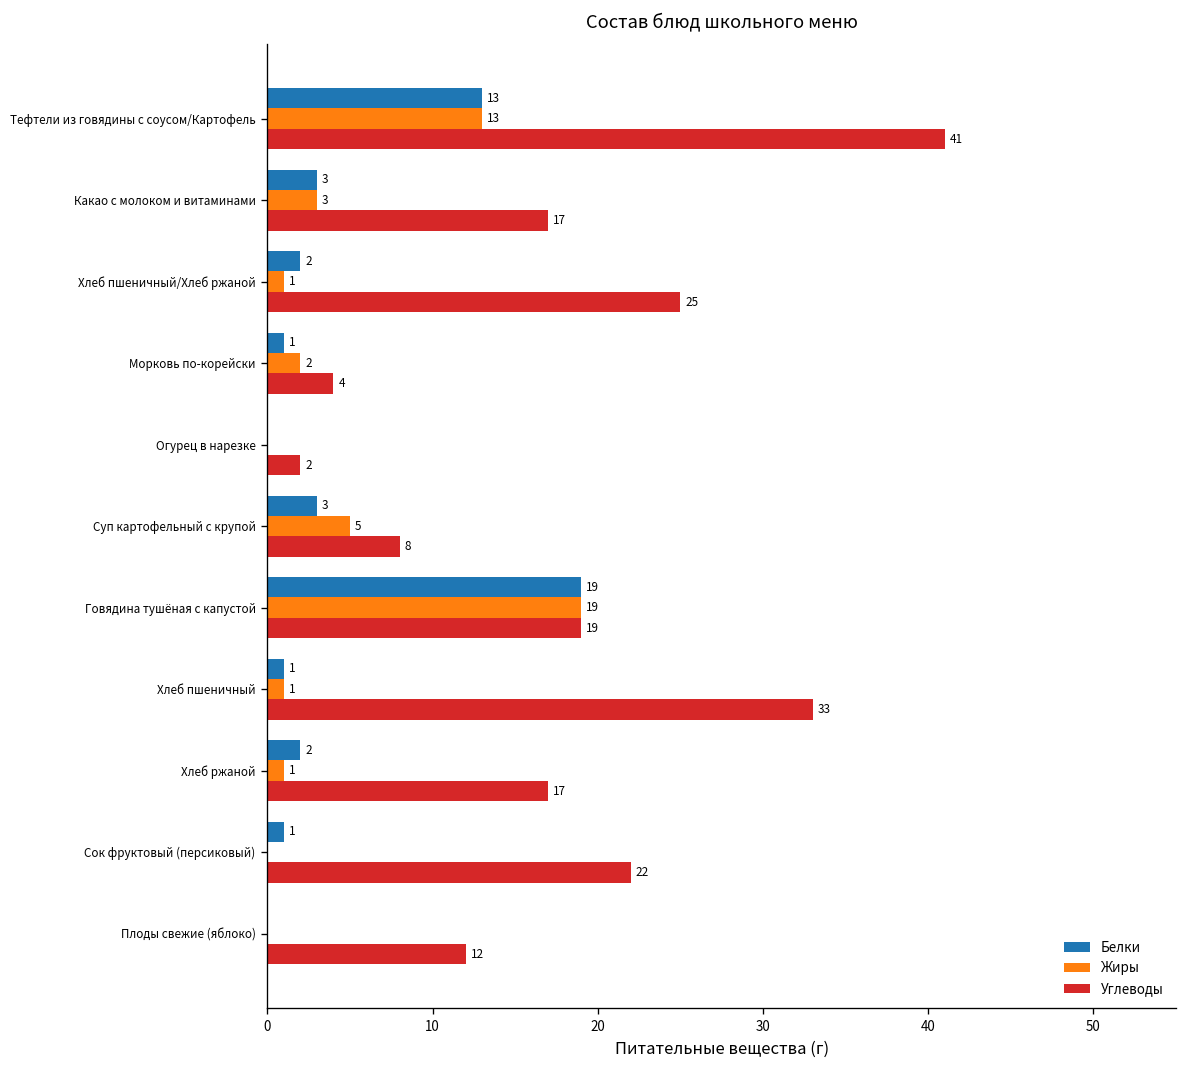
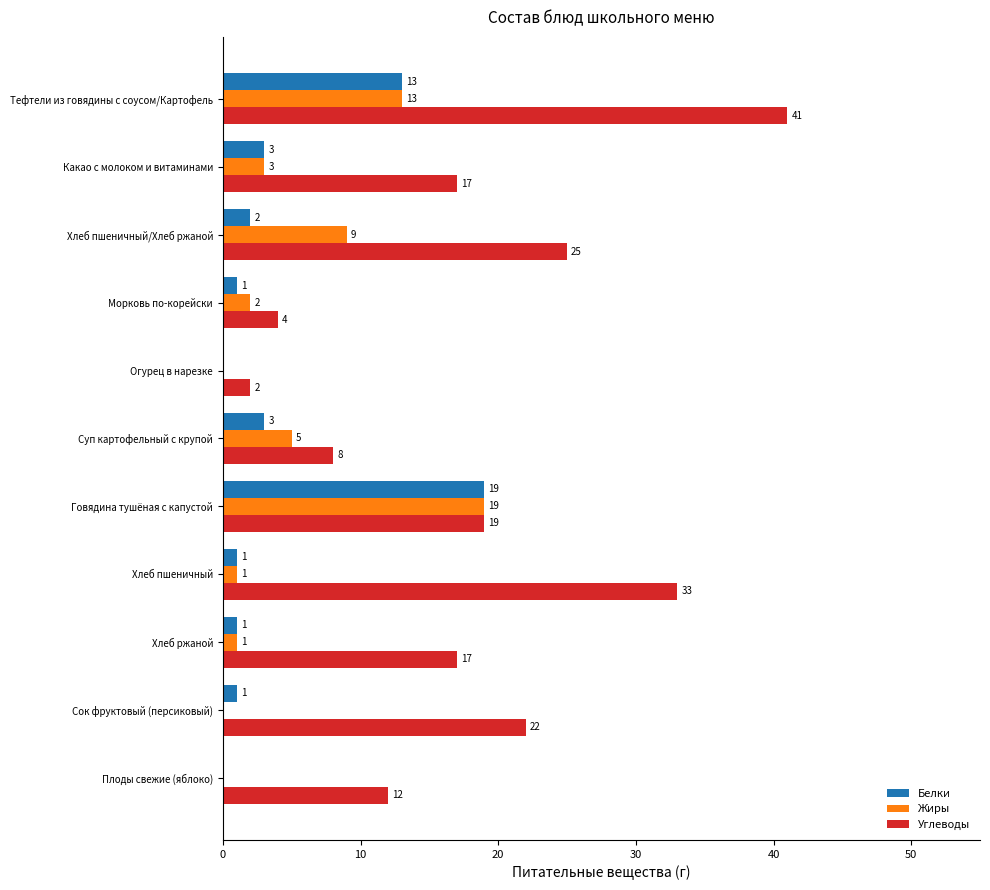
Жиры, Хлеб пшеничный/Хлеб ржаной: 1 -> 9
Белки, Хлеб ржаной: 2 -> 1
